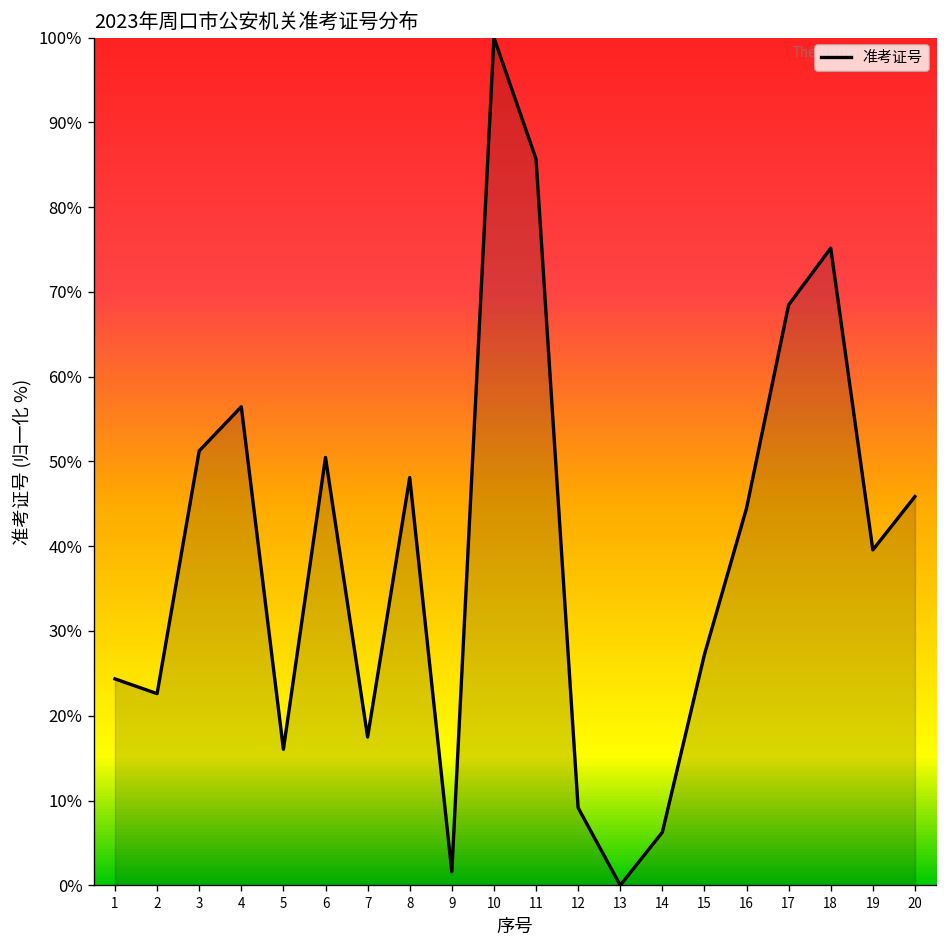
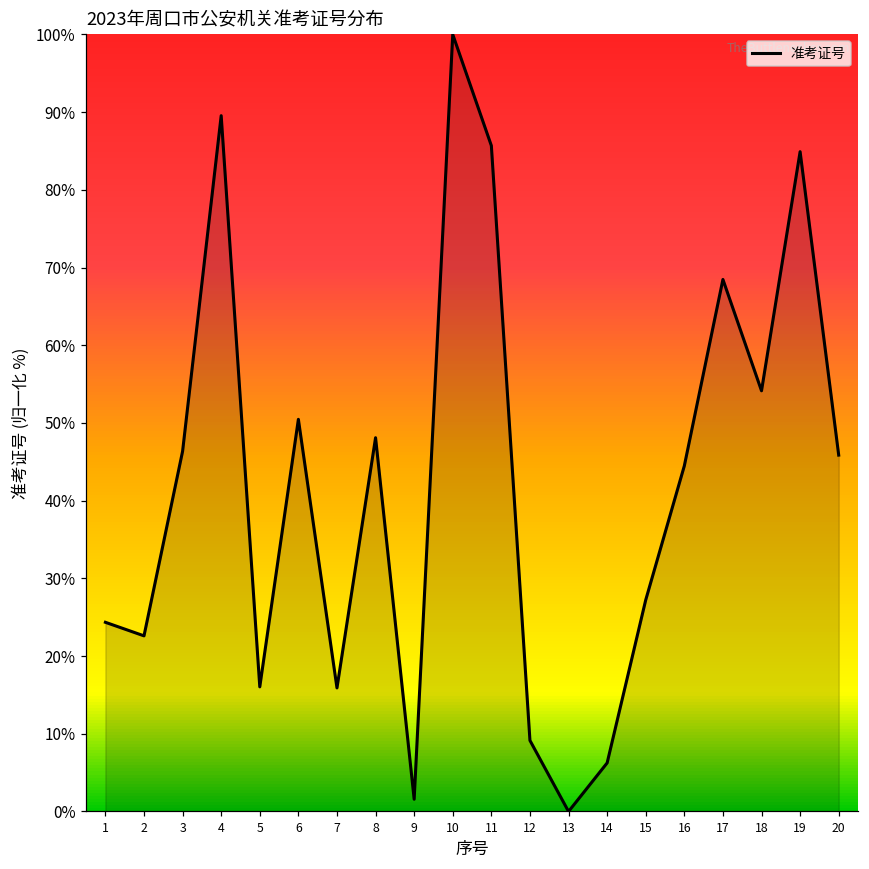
3: 51% -> 46%
4: 56% -> 90%
7: 17% -> 16%
18: 75% -> 54%
19: 40% -> 85%
